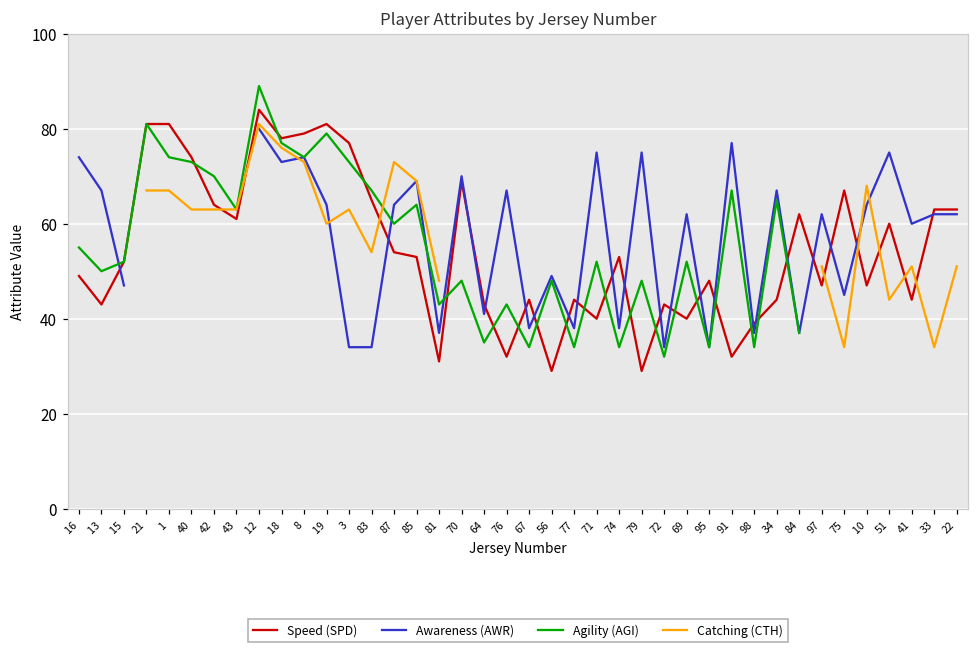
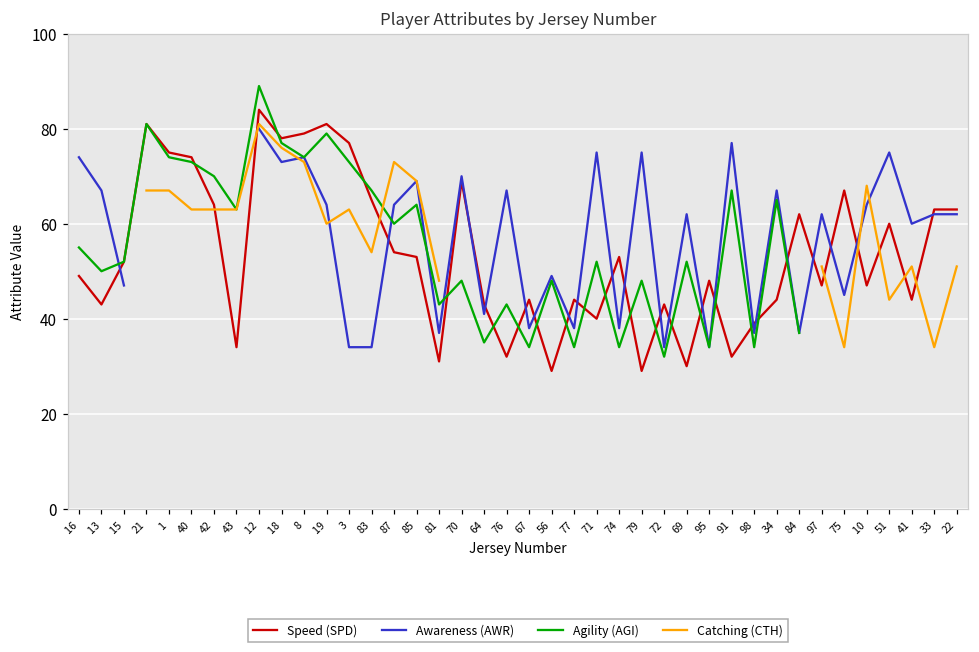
Speed (SPD), 1: 81 -> 75
Speed (SPD), 43: 61 -> 34
Speed (SPD), 69: 40 -> 30
